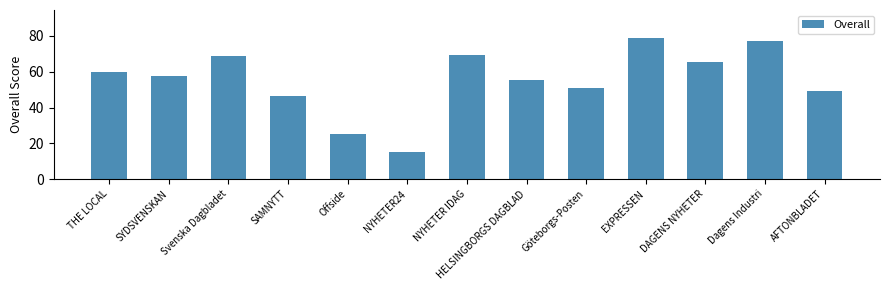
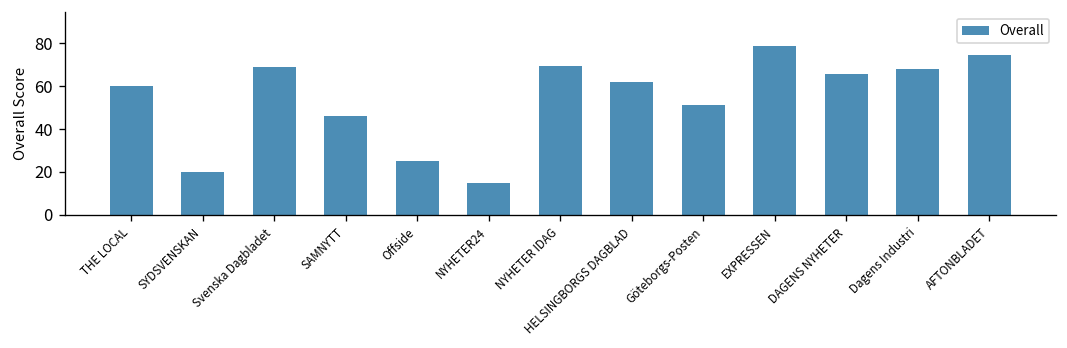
SYDSVENSKAN: 58 -> 20
HELSINGBORGS DAGBLAD: 55 -> 62
Dagens Industri: 77 -> 68
AFTONBLADET: 50 -> 75
